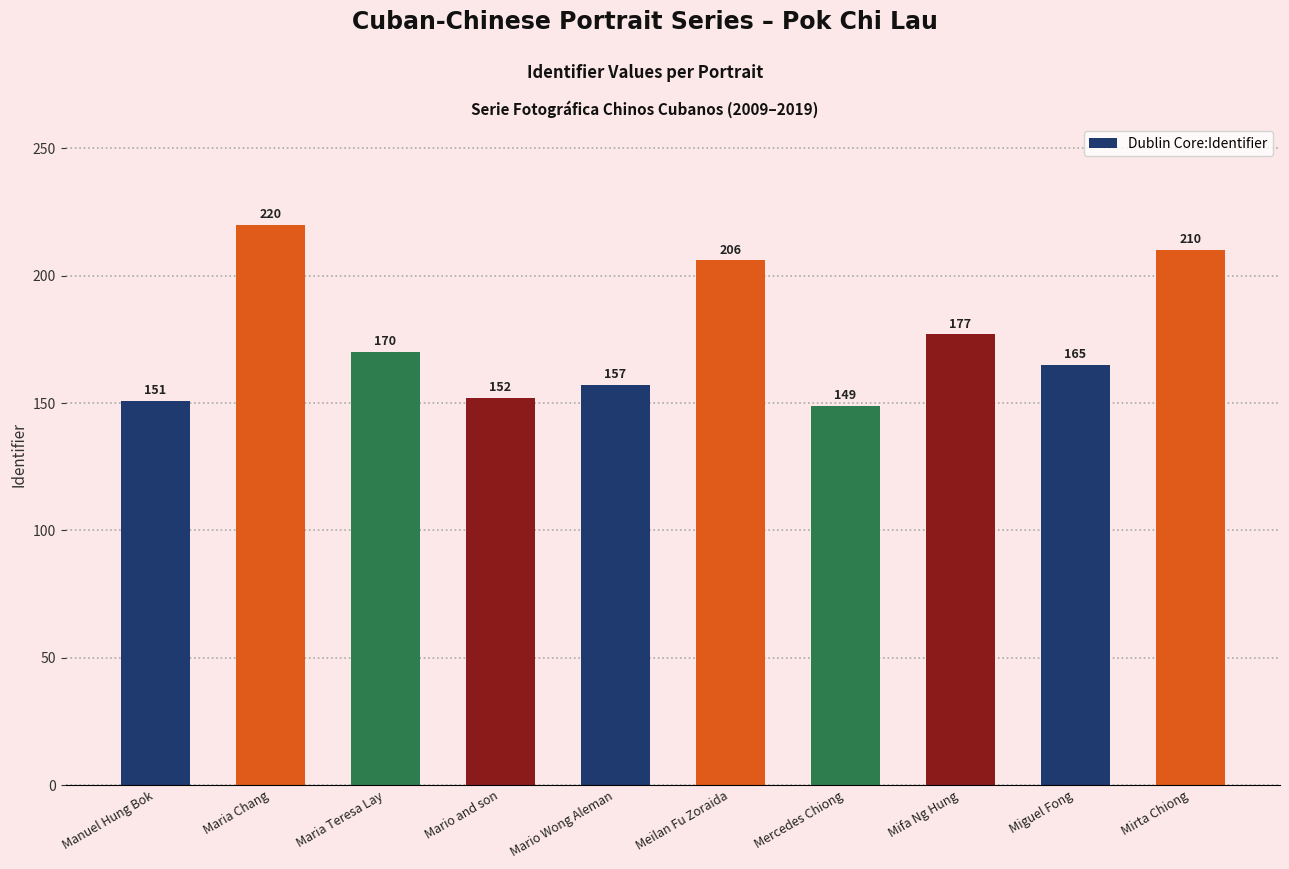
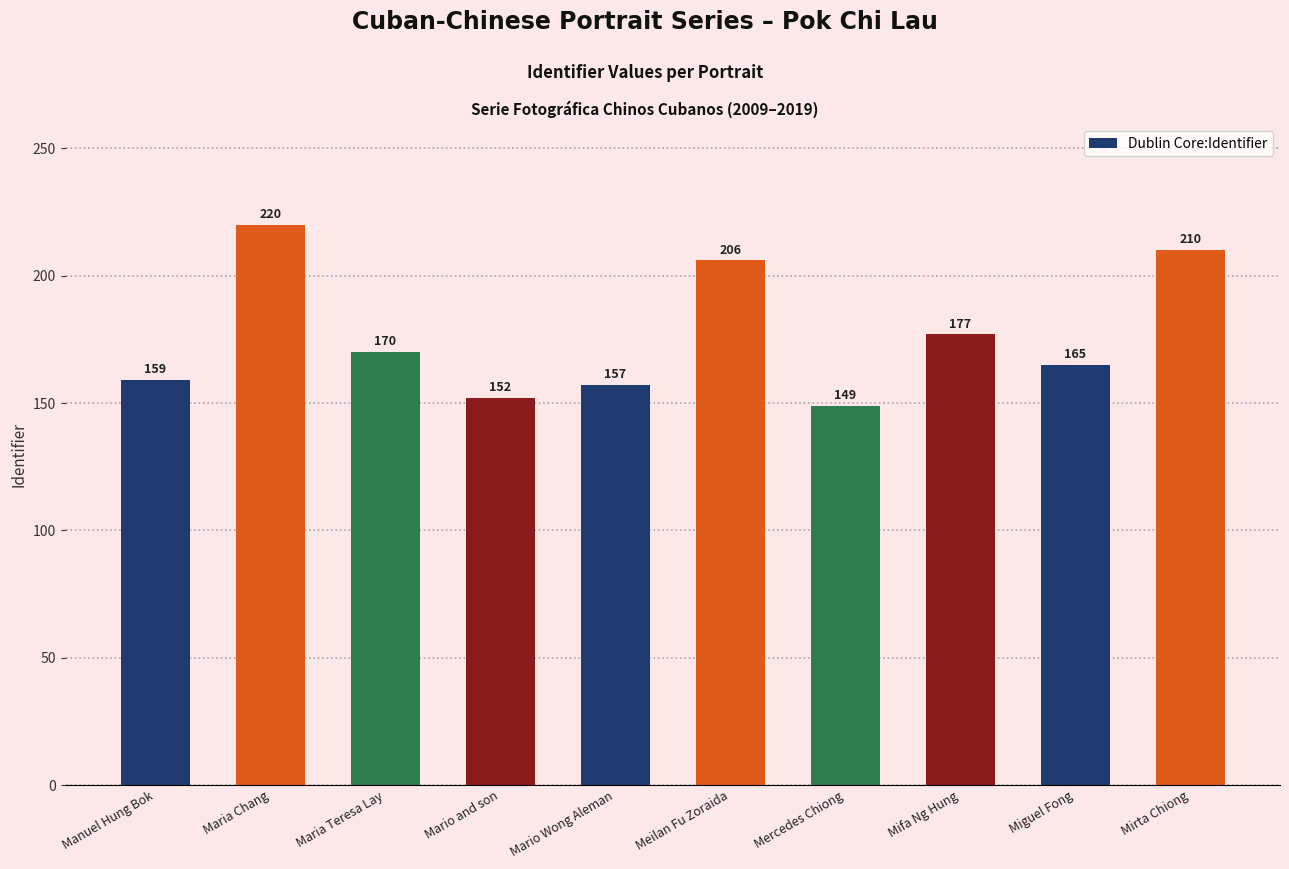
Manuel Hung Bok: 151 -> 159
